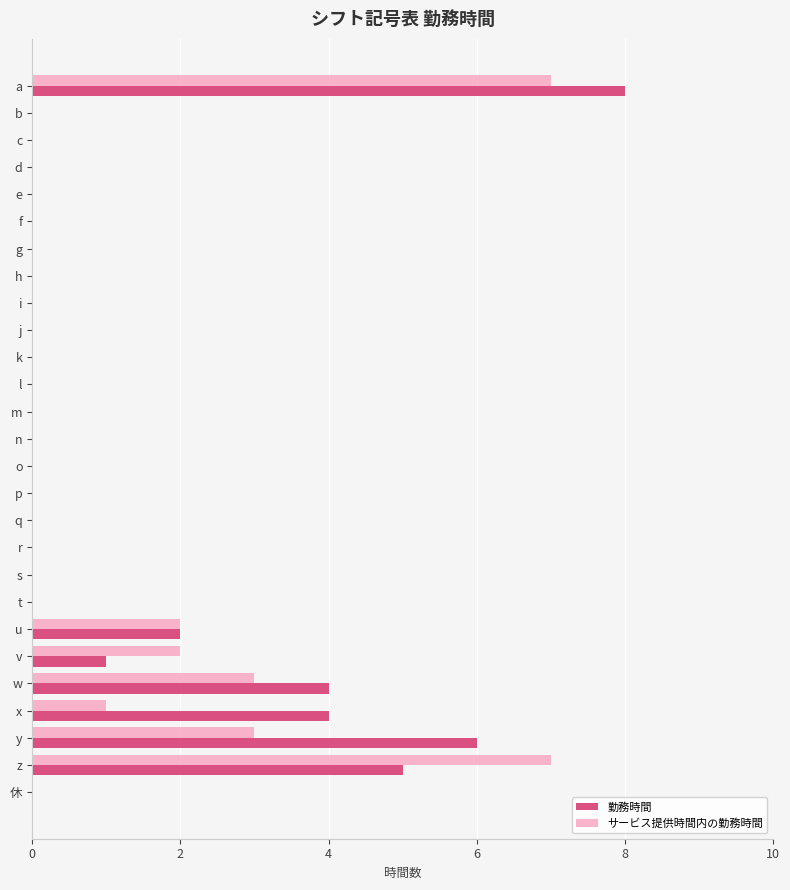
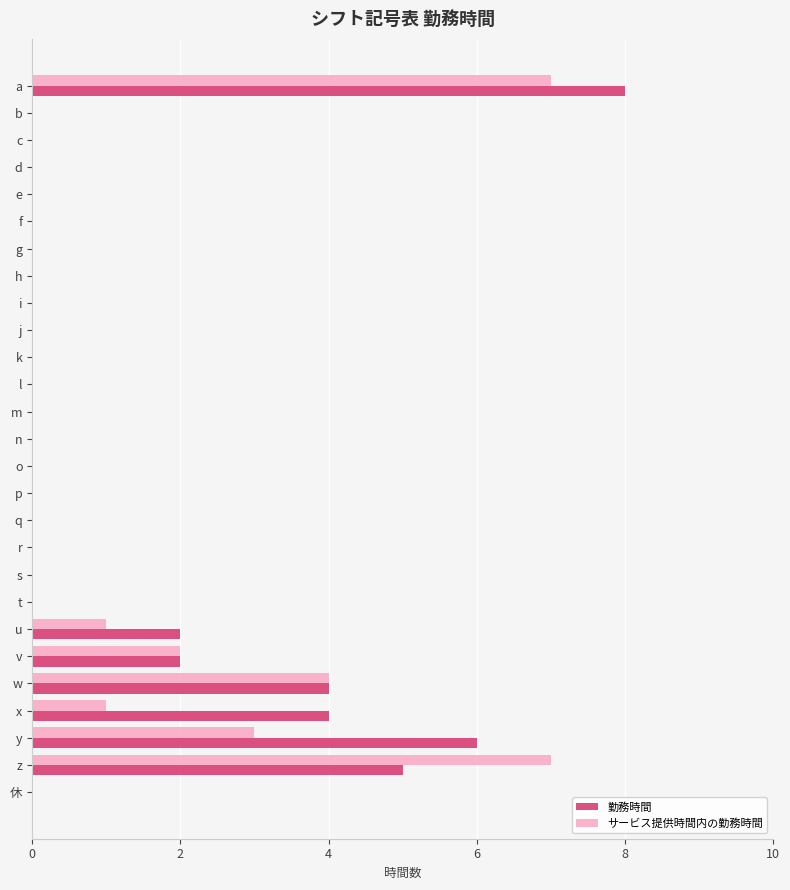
サービス提供時間内の勤務時間, u: 2 -> 1
勤務時間, v: 1 -> 2
サービス提供時間内の勤務時間, w: 3 -> 4
